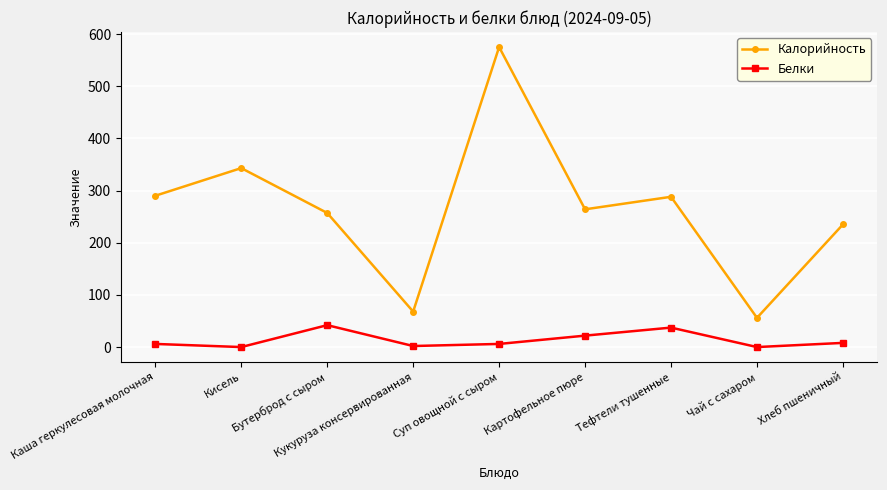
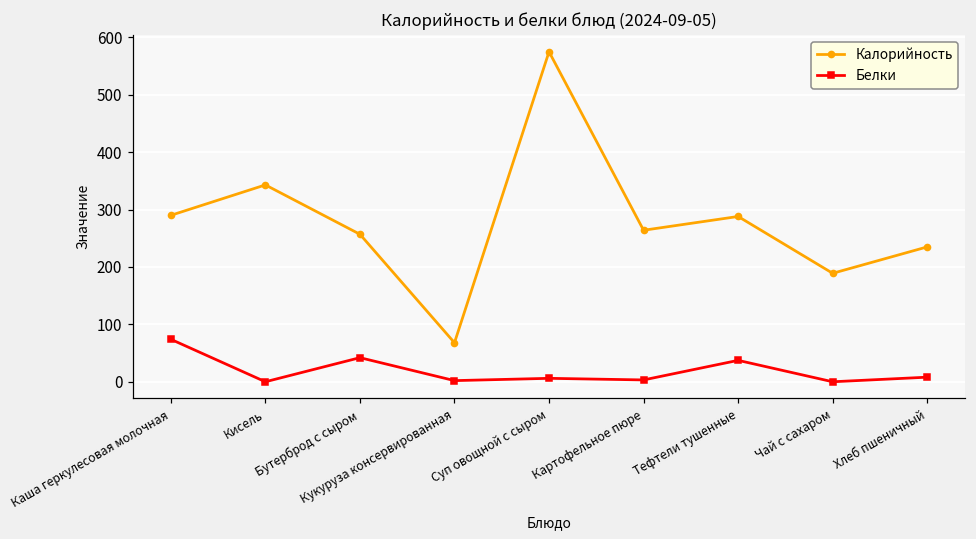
Белки, Каша геркулесовая молочная: 10 -> 70
Белки, Картофельное пюре: 20 -> 0
Калорийность, Чай с сахаром: 60 -> 190
